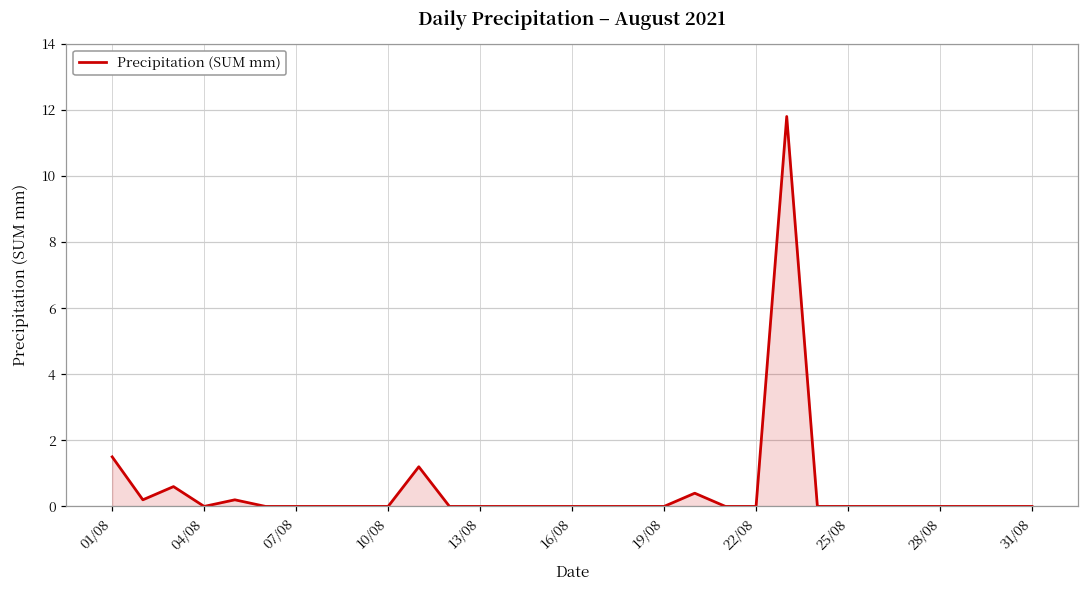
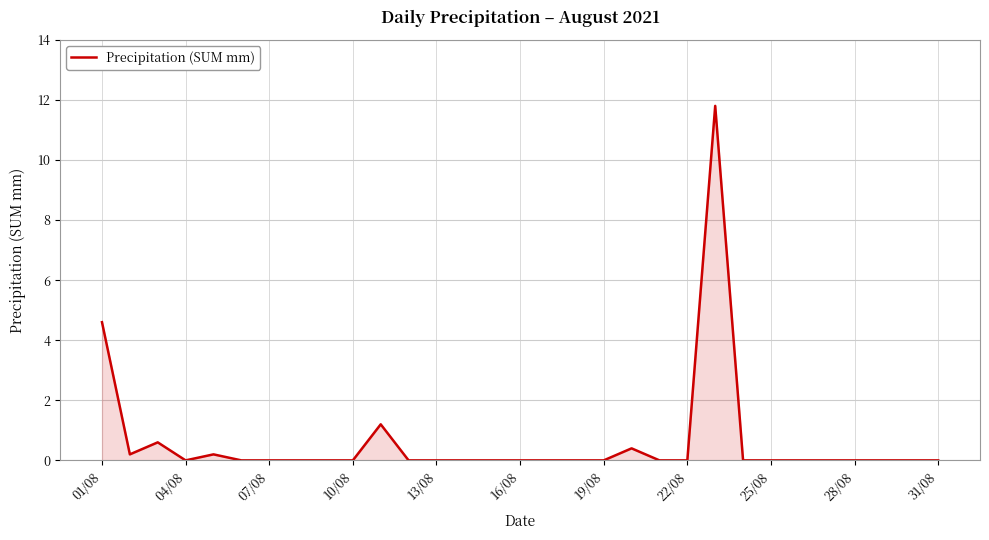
01/08: 1.5 -> 4.6
